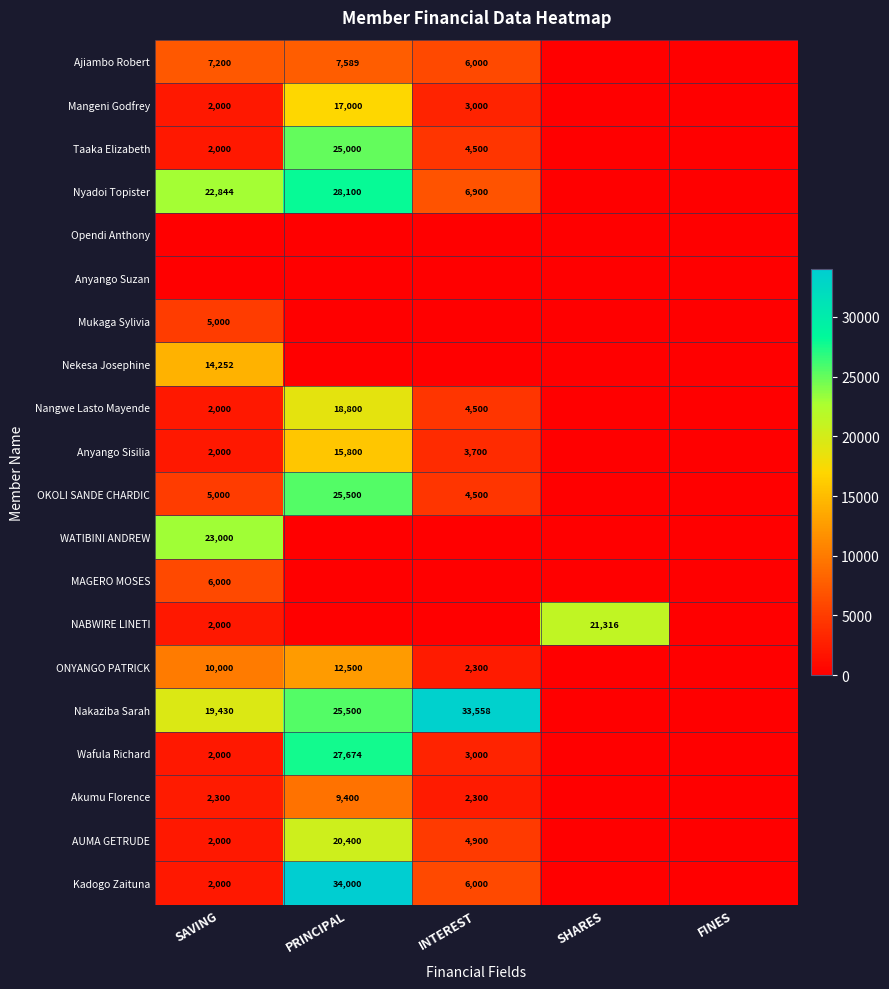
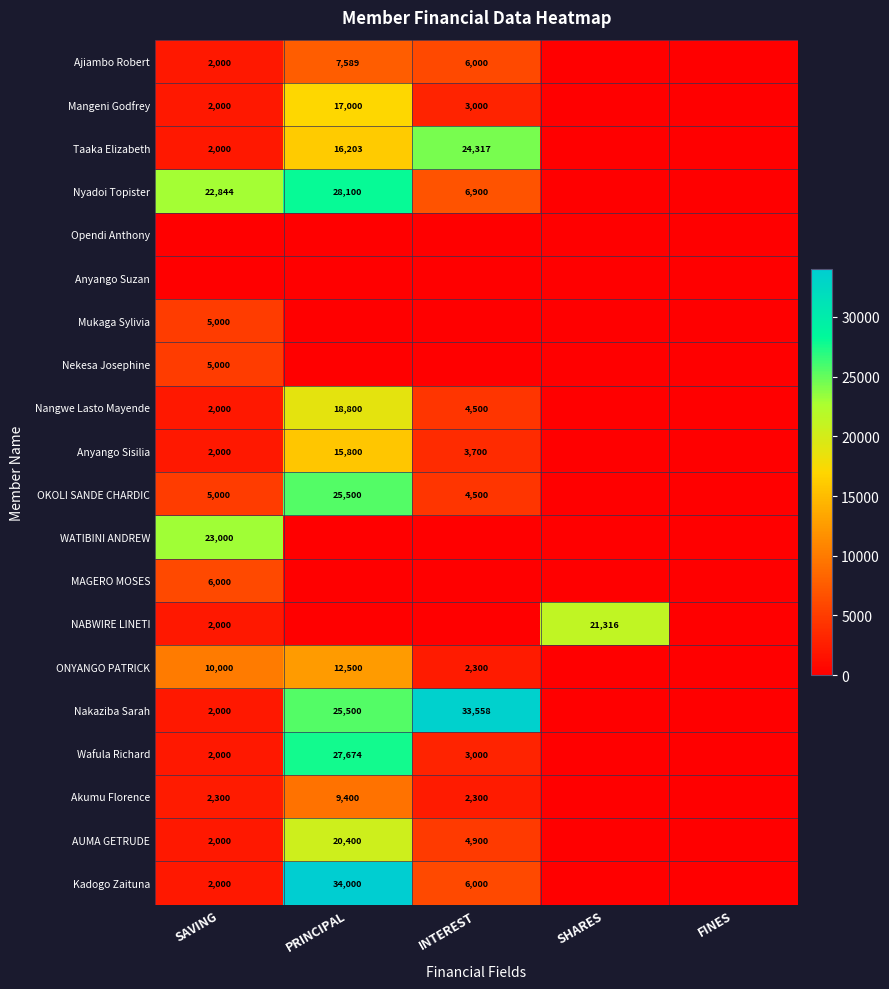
Ajiambo Robert, SAVING: 7,200 -> 2,000
Taaka Elizabeth, PRINCIPAL: 25,000 -> 16,203
Taaka Elizabeth, INTEREST: 4,500 -> 24,317
Nekesa Josephine, SAVING: 14,252 -> 5,000
Nakaziba Sarah, SAVING: 19,430 -> 2,000
